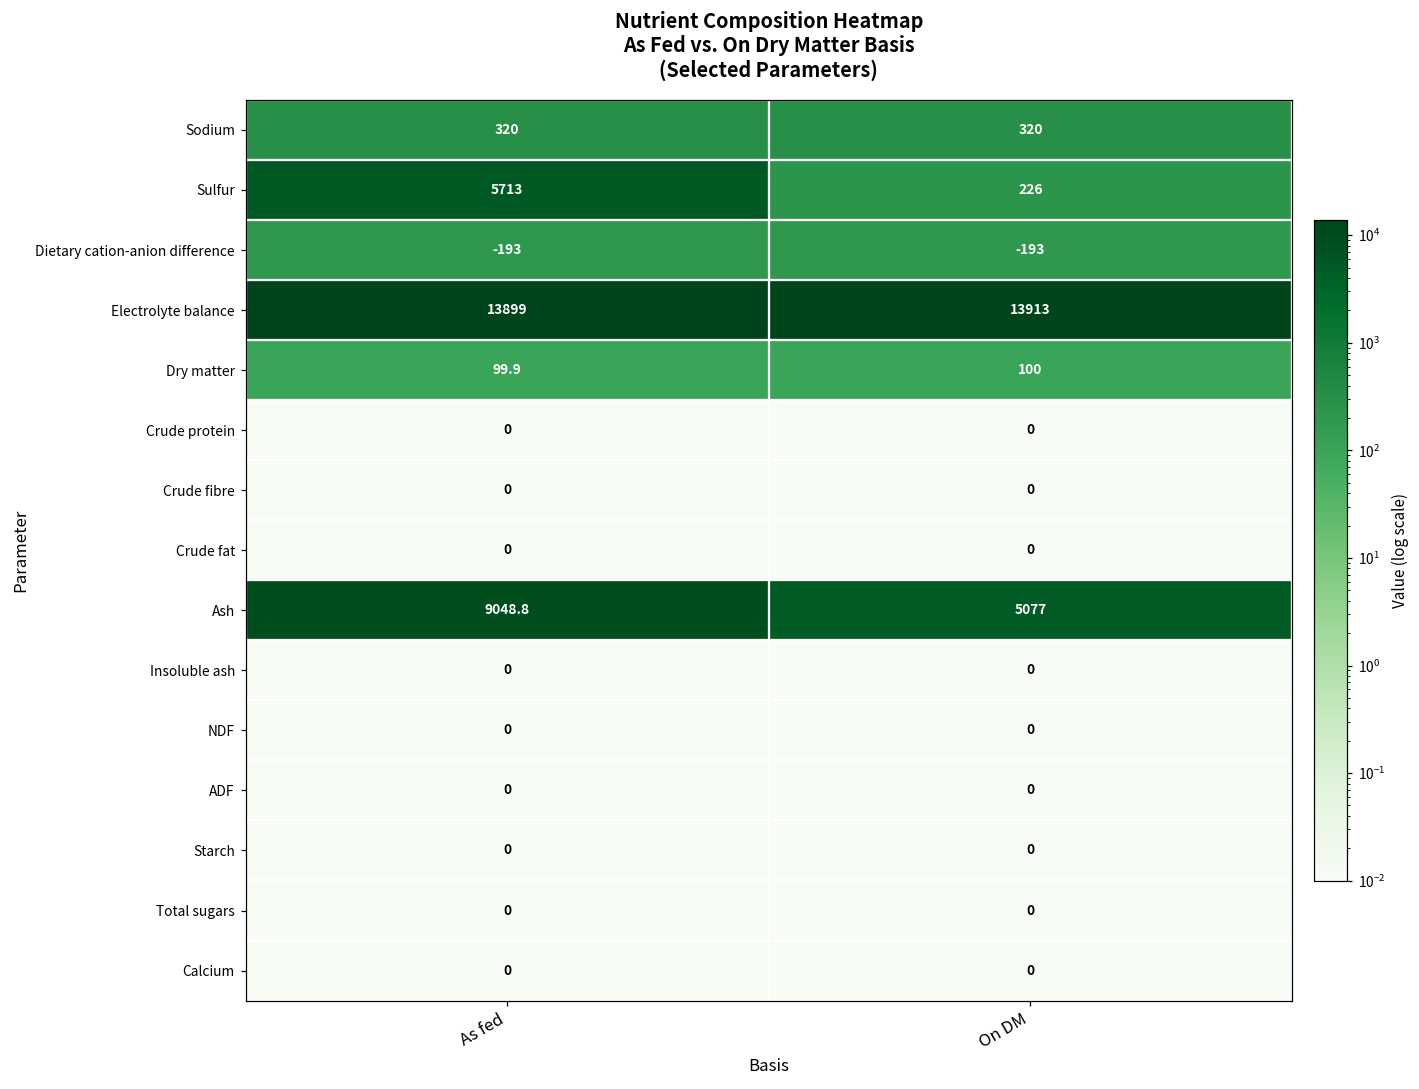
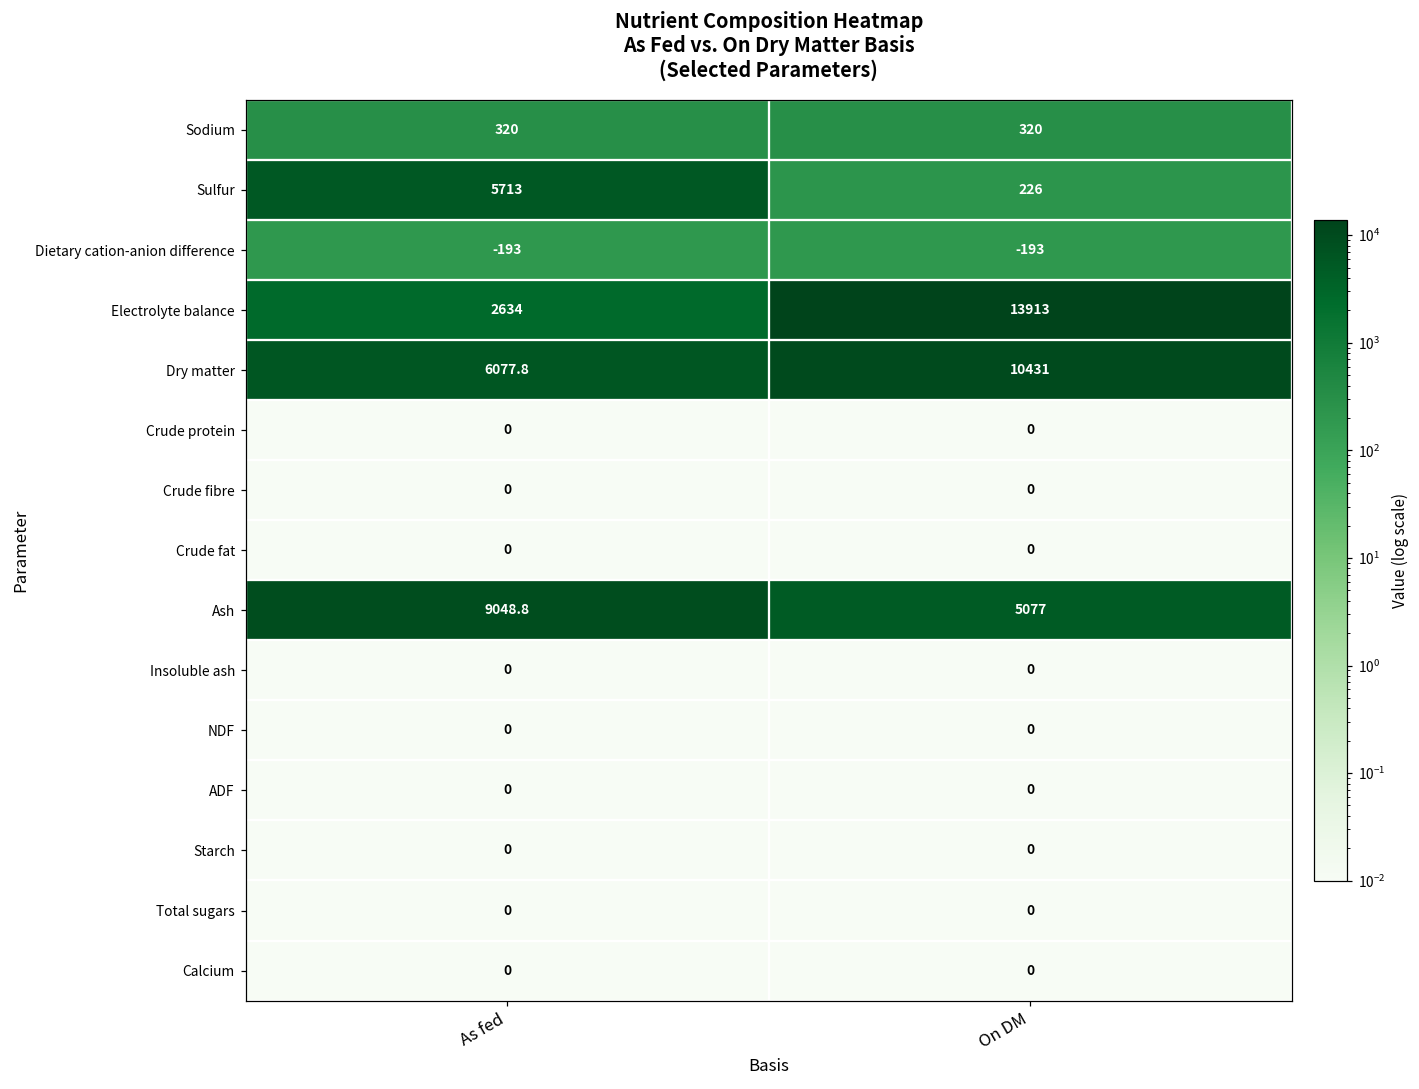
Electrolyte balance, As fed: 13899 -> 2634
Dry matter, As fed: 99.9 -> 6077.8
Dry matter, On DM: 100 -> 10431
